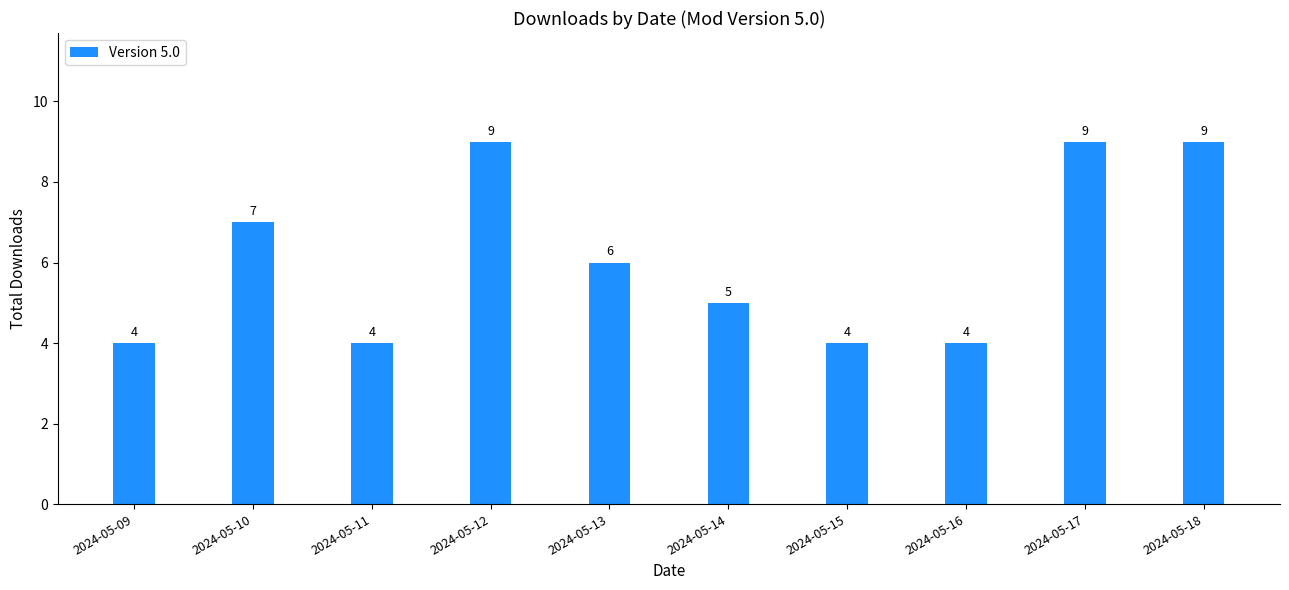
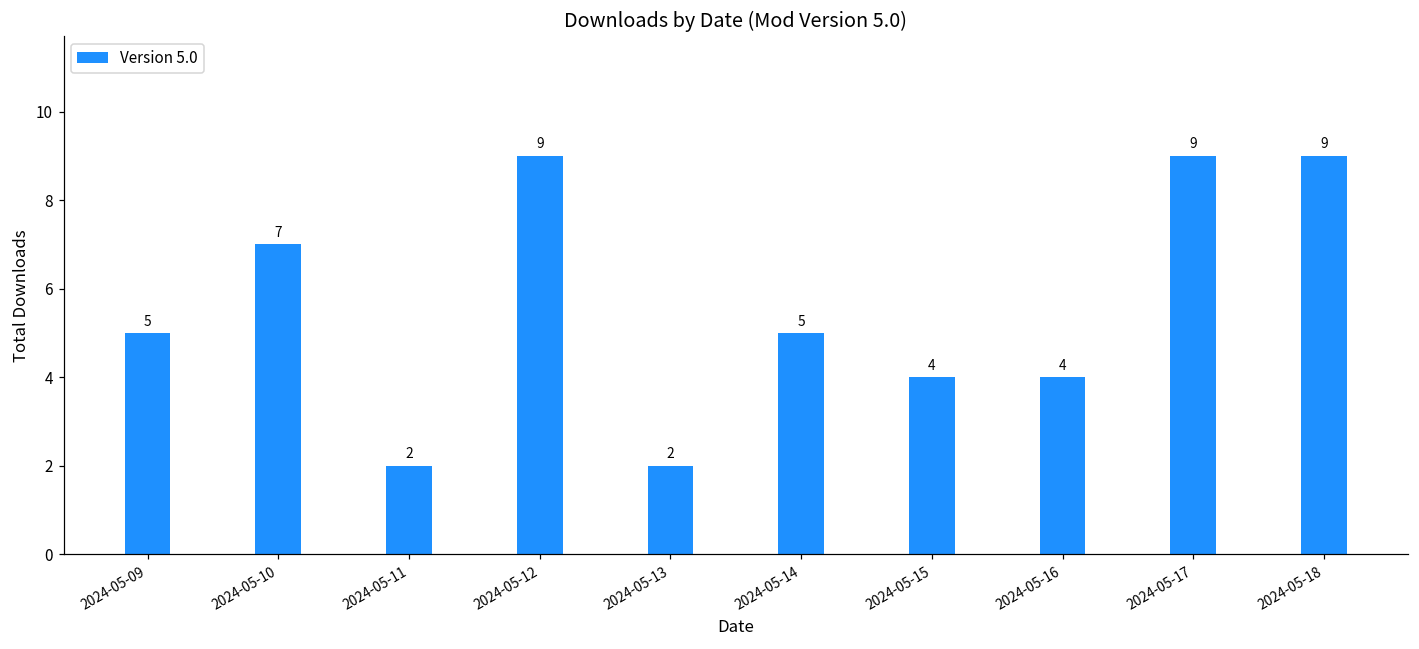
2024-05-09: 4 -> 5
2024-05-11: 4 -> 2
2024-05-13: 6 -> 2
